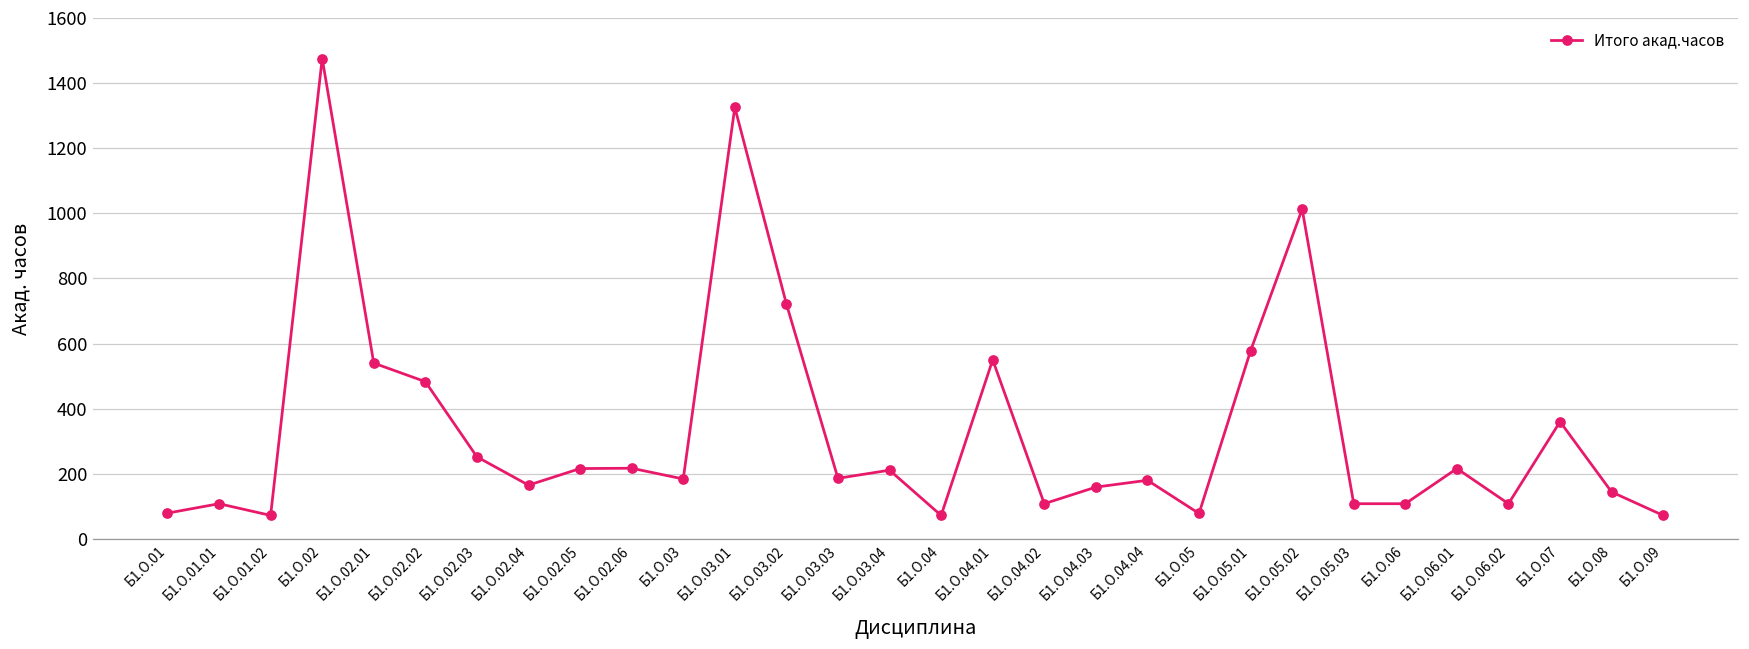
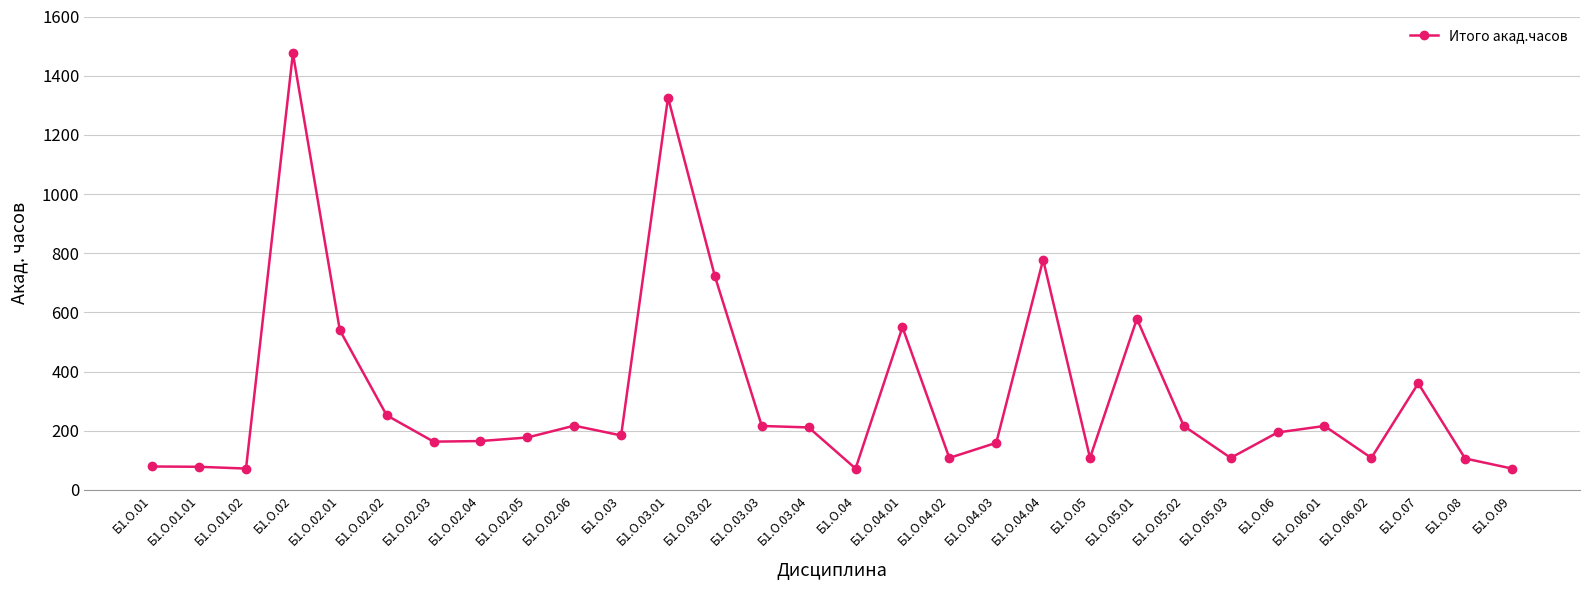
Б1.О.01.01: 110 -> 80
Б1.О.02.02: 480 -> 250
Б1.О.02.03: 250 -> 160
Б1.О.02.05: 220 -> 180
Б1.О.03.03: 190 -> 220
Б1.О.04.04: 180 -> 780
Б1.О.05: 80 -> 110
Б1.О.05.02: 1010 -> 220
Б1.О.06: 110 -> 190
Б1.О.08: 140 -> 110
